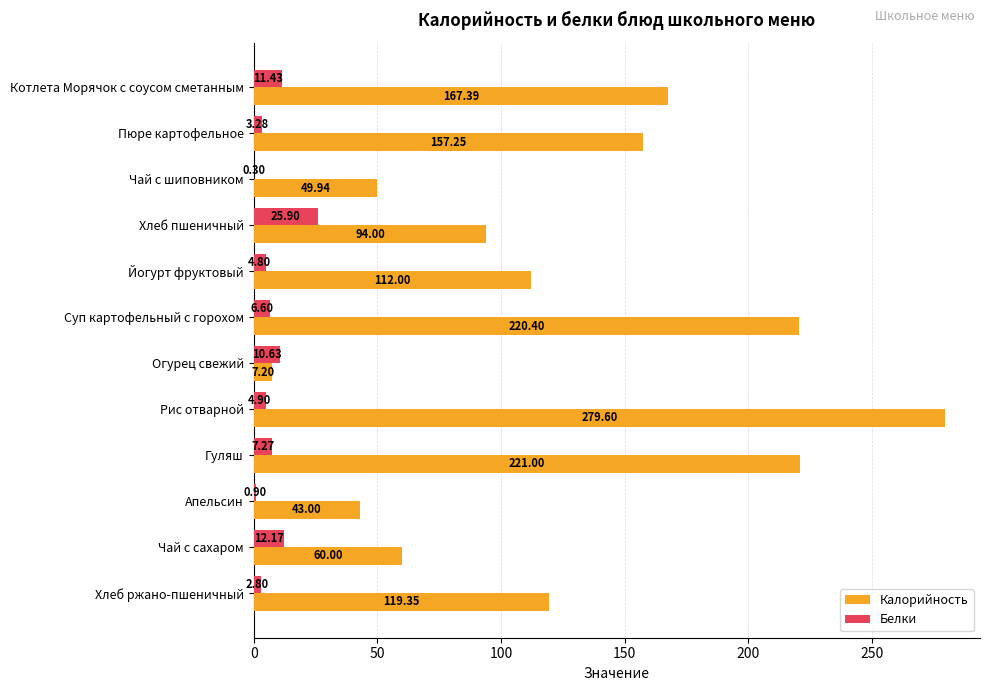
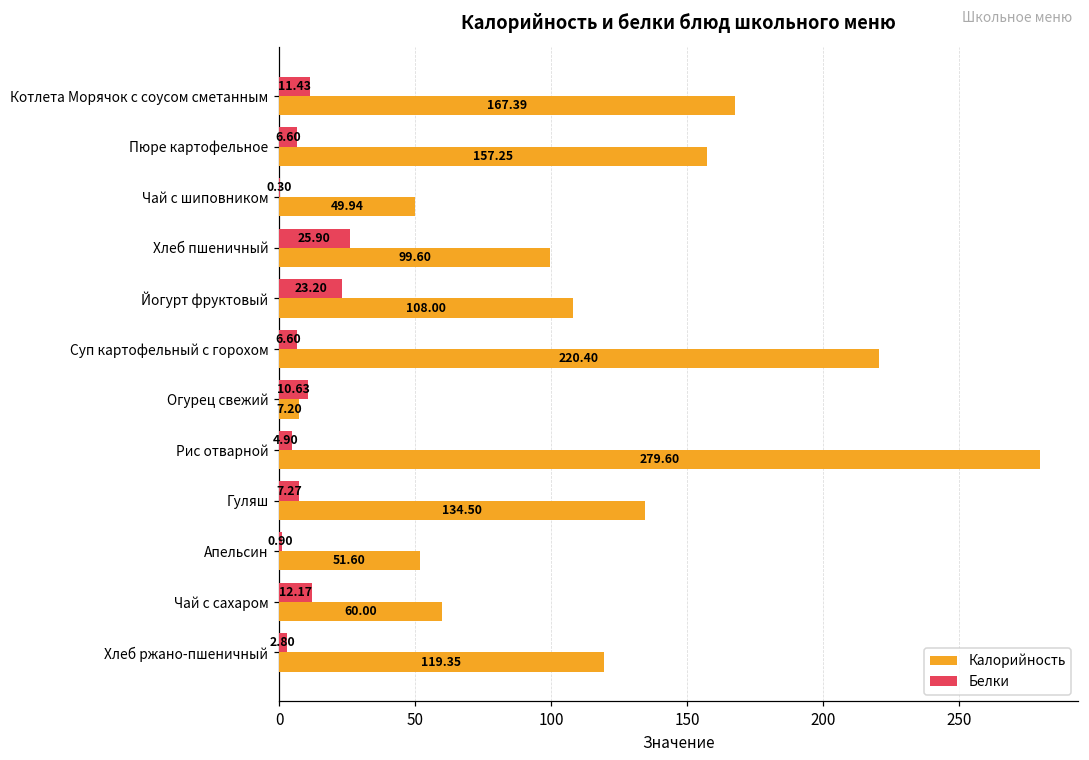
Белки, Пюре картофельное: 3.28 -> 6.60
Калорийность, Хлеб пшеничный: 94.00 -> 99.60
Белки, Йогурт фруктовый: 4.80 -> 23.20
Калорийность, Йогурт фруктовый: 112.00 -> 108.00
Калорийность, Гуляш: 221.00 -> 134.50
Калорийность, Апельсин: 43.00 -> 51.60
